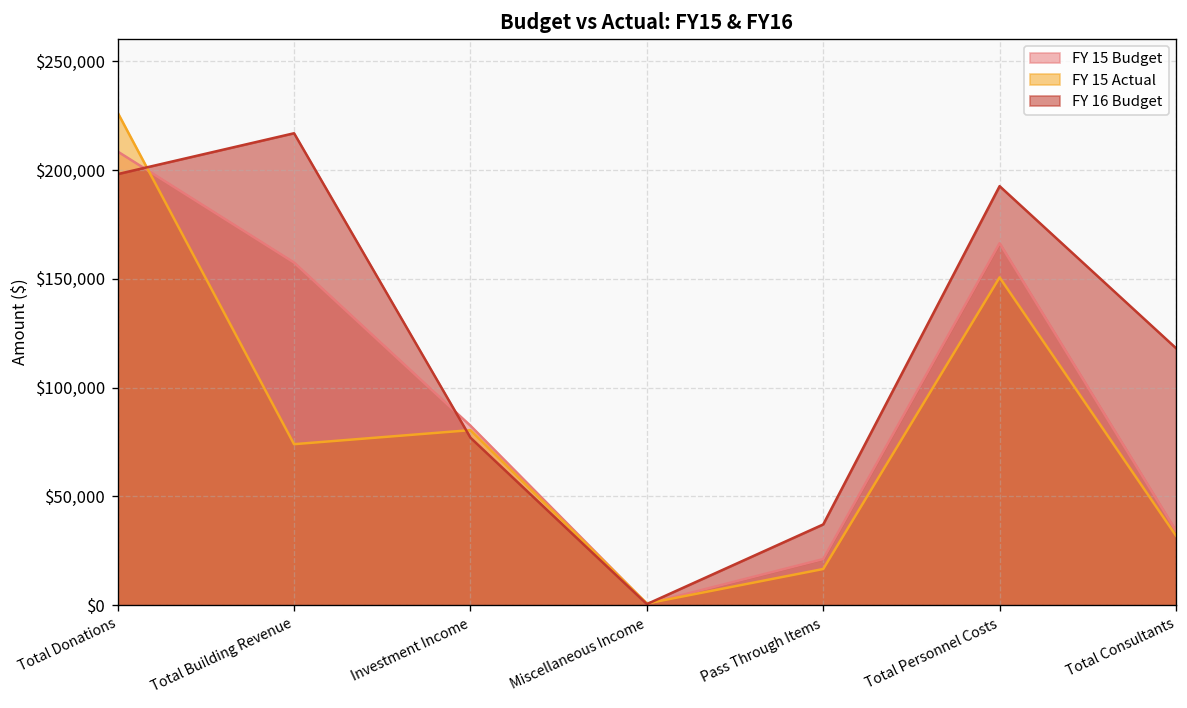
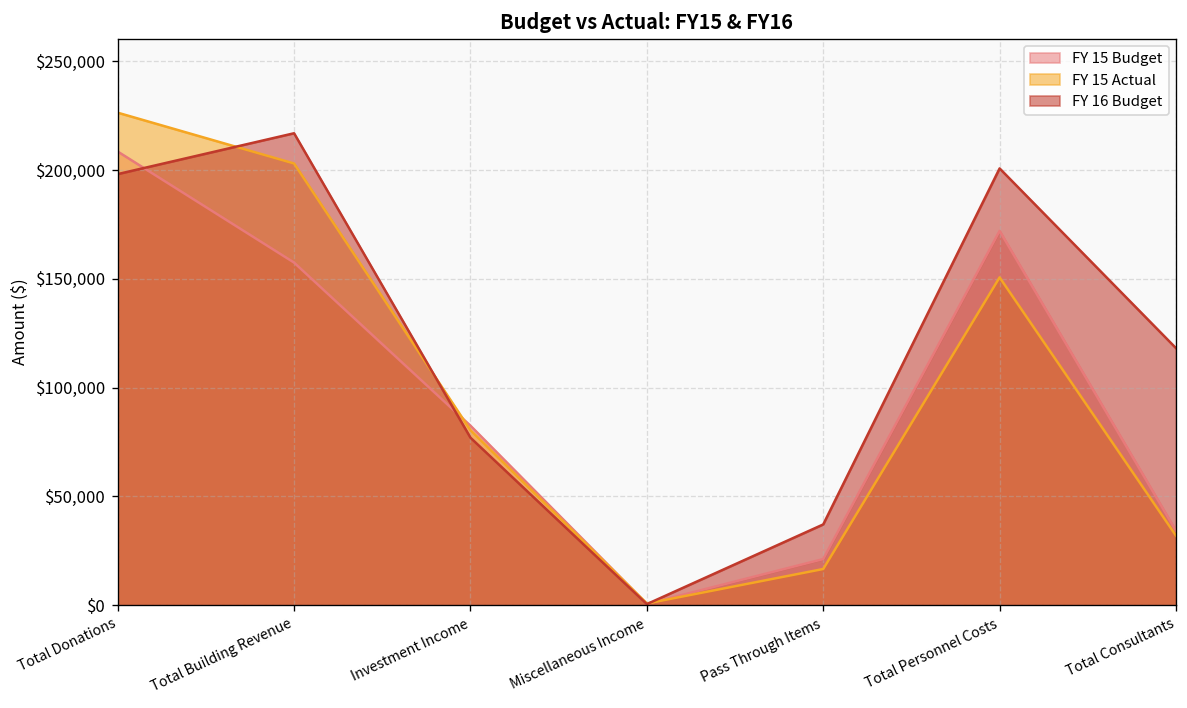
FY 15 Actual, Total Building Revenue: $74,000 -> $203,000
FY 15 Budget, Total Personnel Costs: $166,000 -> $172,000
FY 16 Budget, Total Personnel Costs: $193,000 -> $201,000
